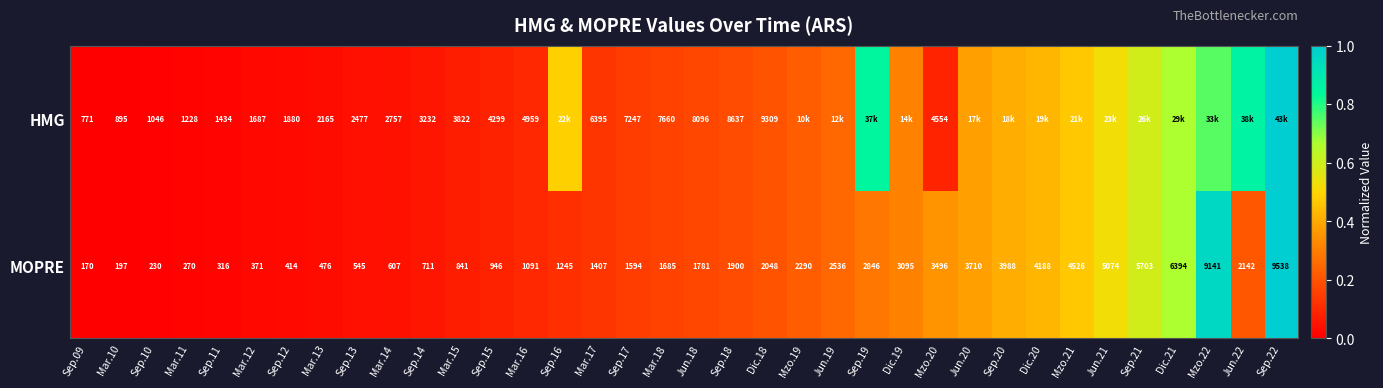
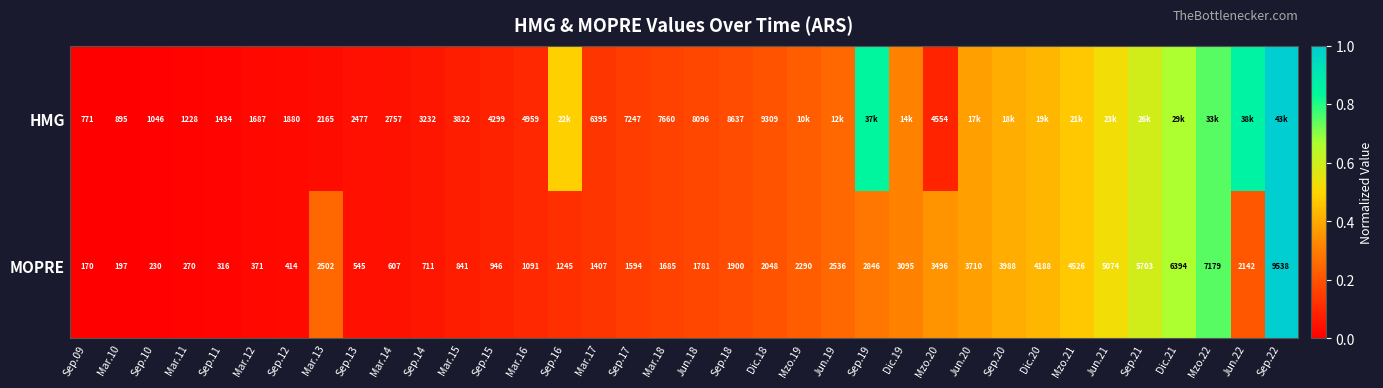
MOPRE, Mar.13: 476 -> 2502
MOPRE, Mzo.22: 9141 -> 7179
